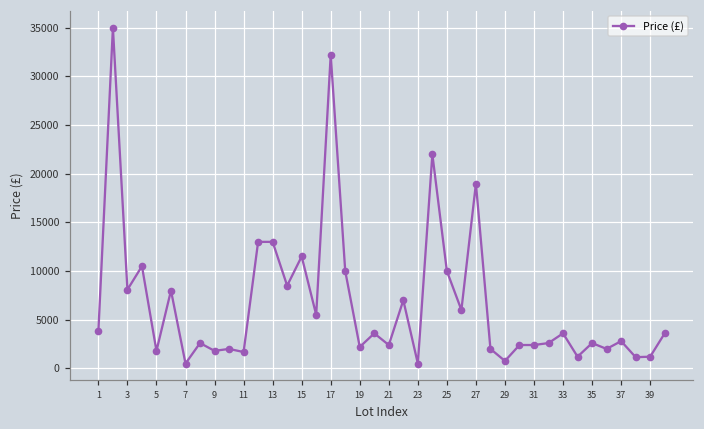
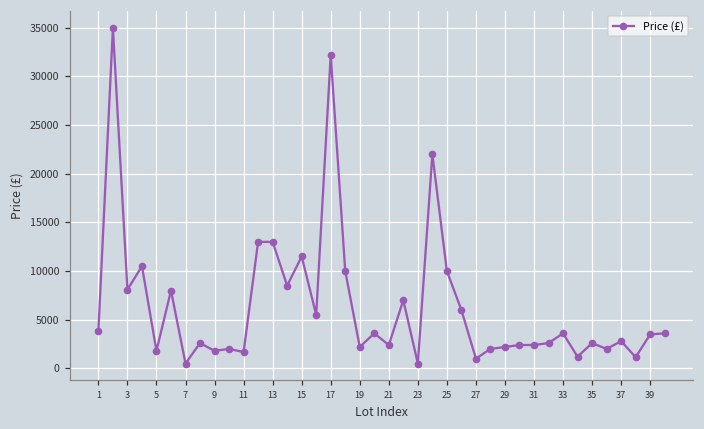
27: 19000 -> 1000
29: 1000 -> 2000
39: 1000 -> 3000
